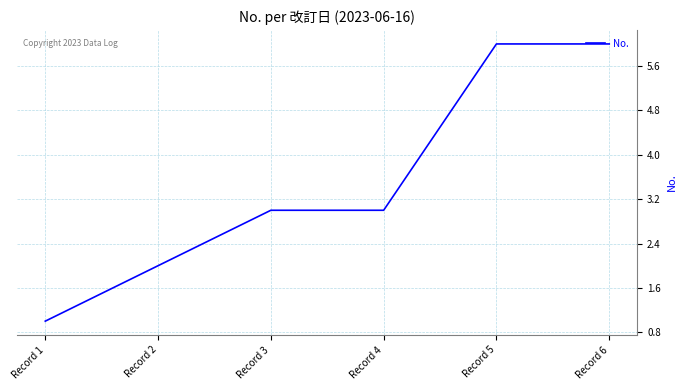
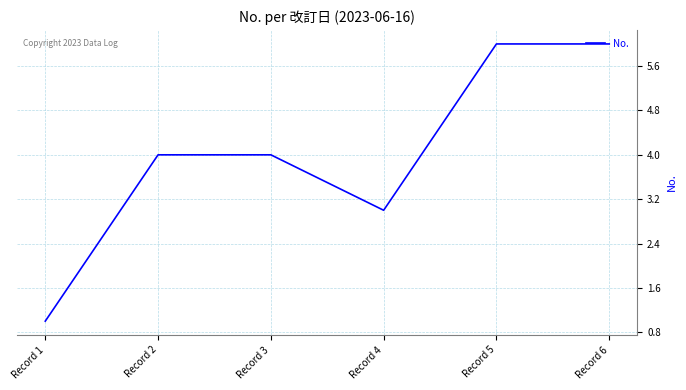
Record 2: 2 -> 4
Record 3: 3 -> 4
